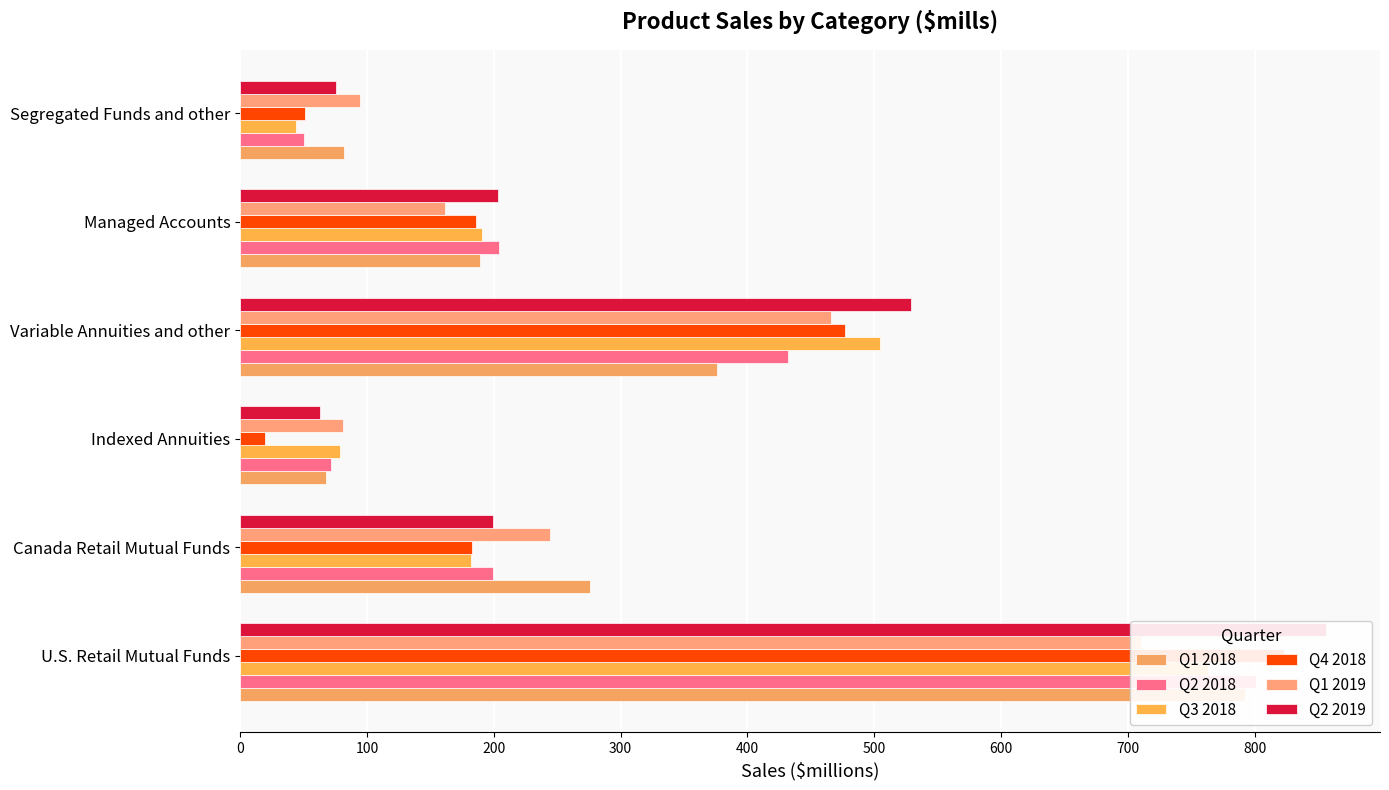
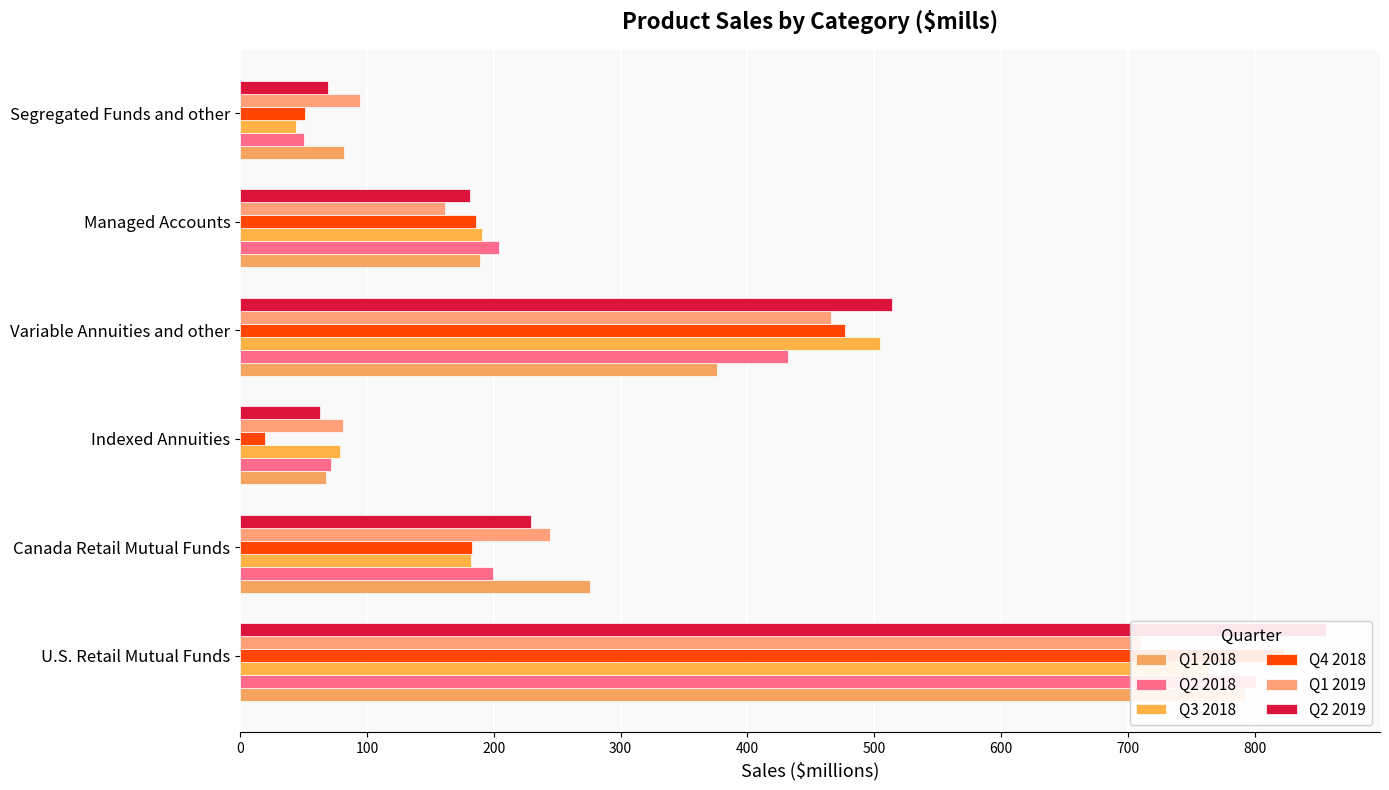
Q2 2019, Segregated Funds and other: 76 -> 70
Q2 2019, Managed Accounts: 203 -> 181
Q2 2019, Variable Annuities and other: 529 -> 514
Q2 2019, Canada Retail Mutual Funds: 200 -> 229
